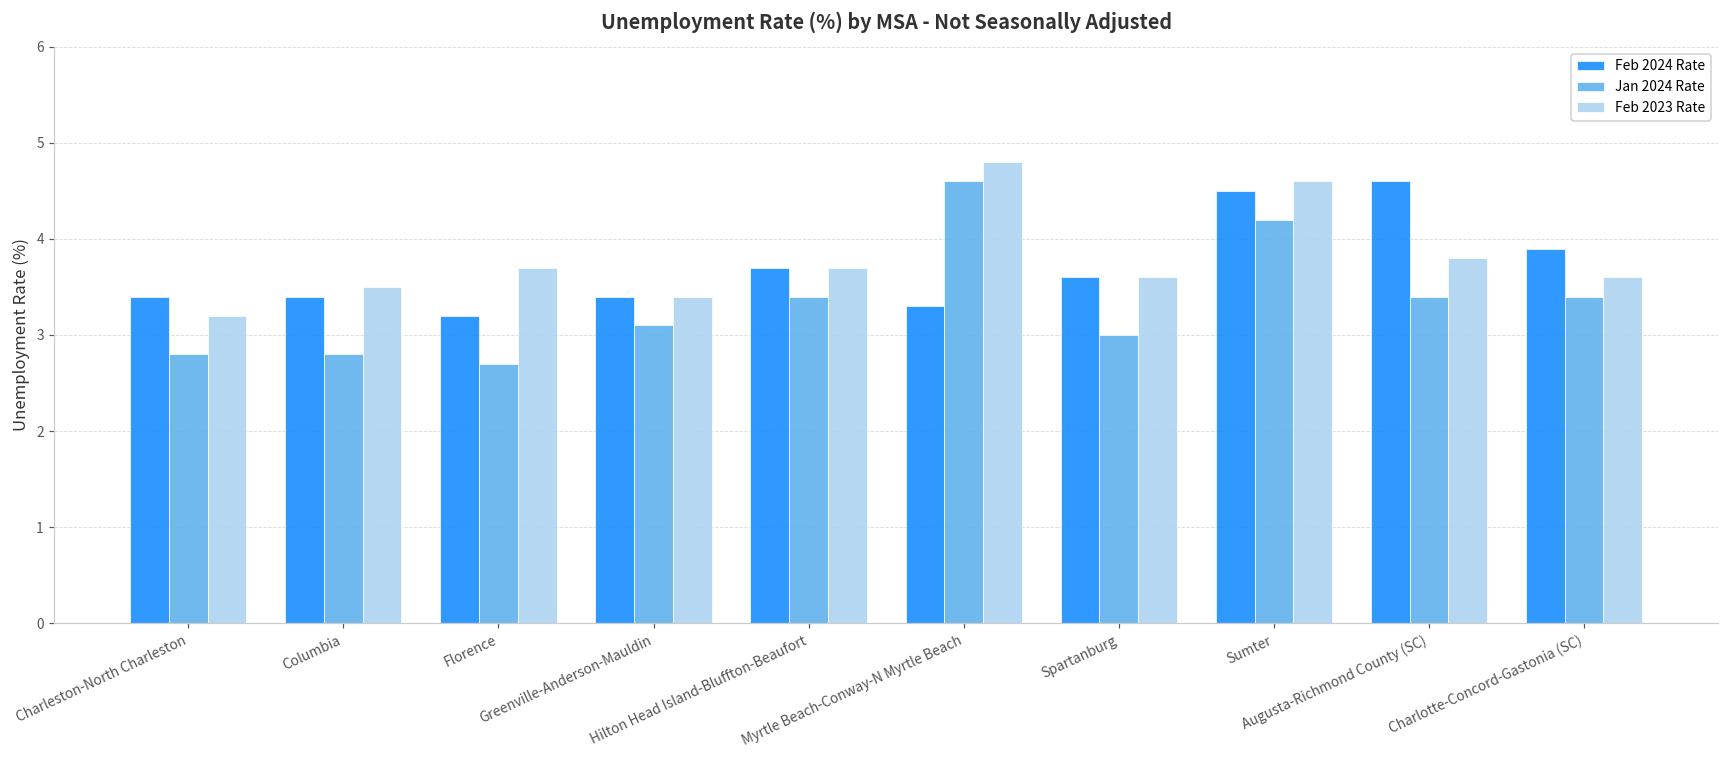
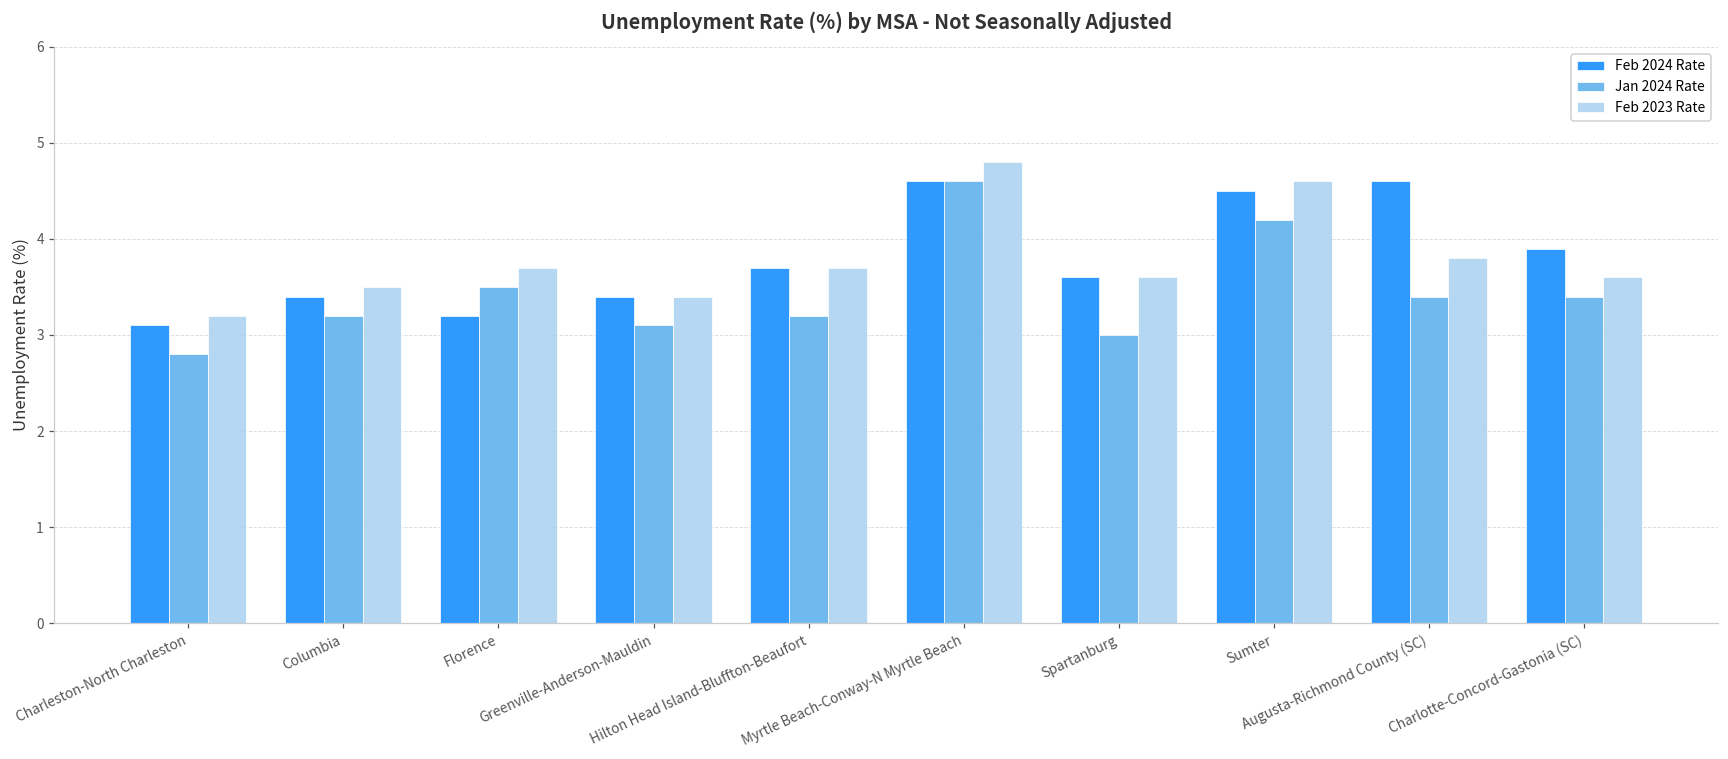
Feb 2024 Rate, Charleston-North Charleston: 3.4 -> 3.1
Jan 2024 Rate, Columbia: 2.8 -> 3.2
Jan 2024 Rate, Florence: 2.7 -> 3.5
Jan 2024 Rate, Hilton Head Island-Bluffton-Beaufort: 3.4 -> 3.2
Feb 2024 Rate, Myrtle Beach-Conway-N Myrtle Beach: 3.3 -> 4.6
